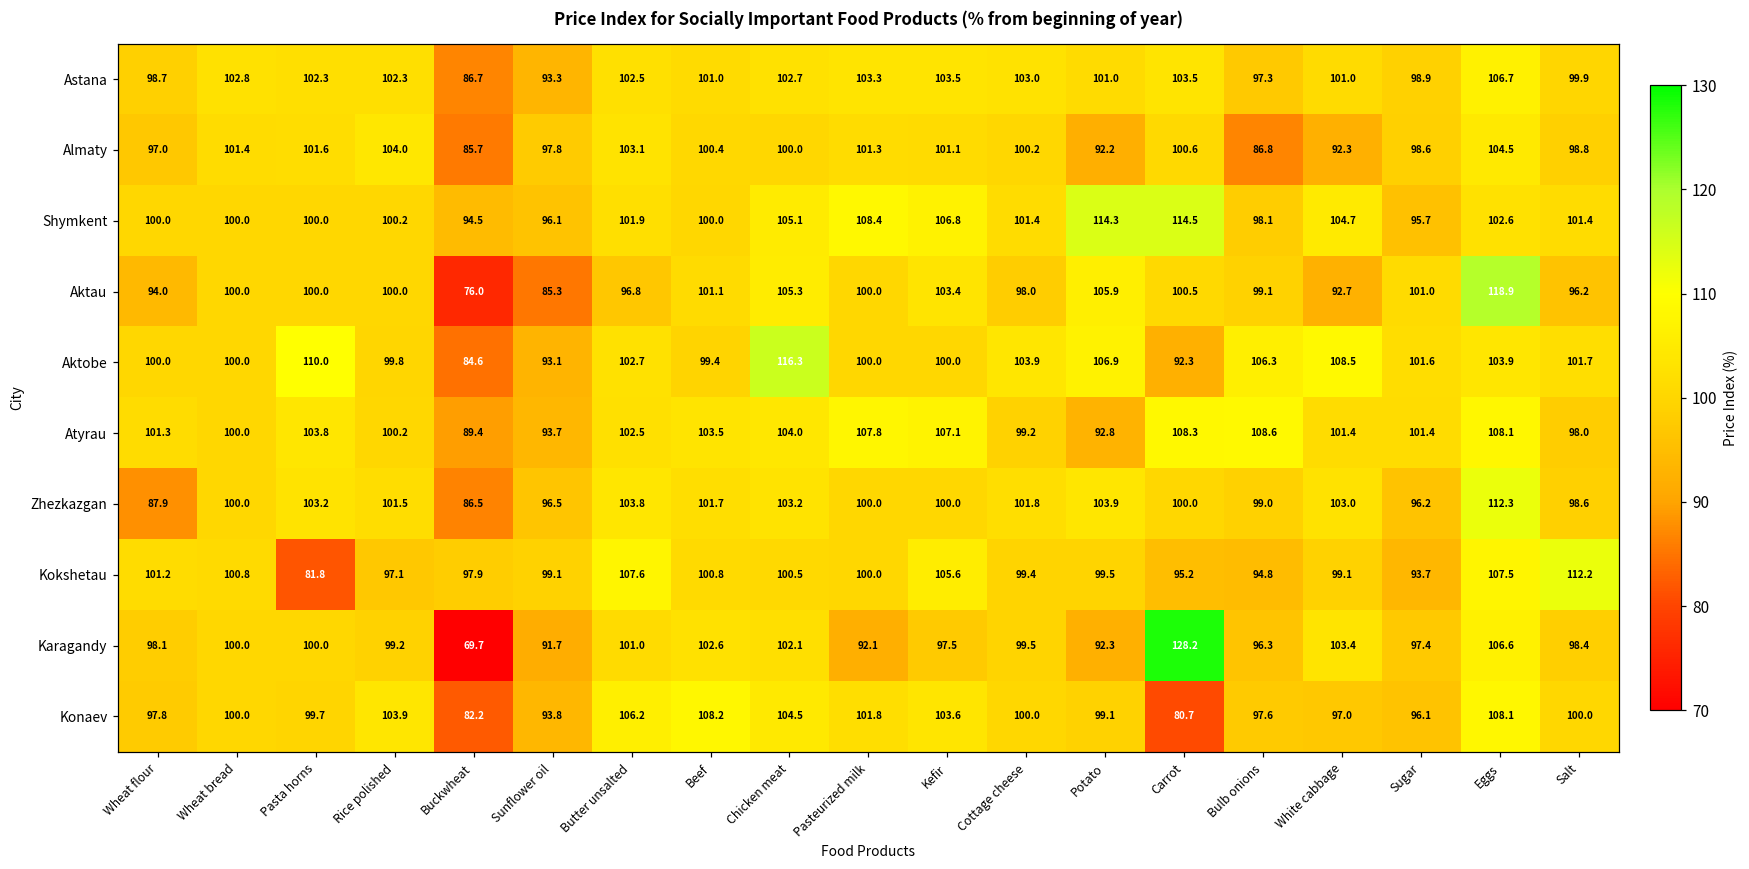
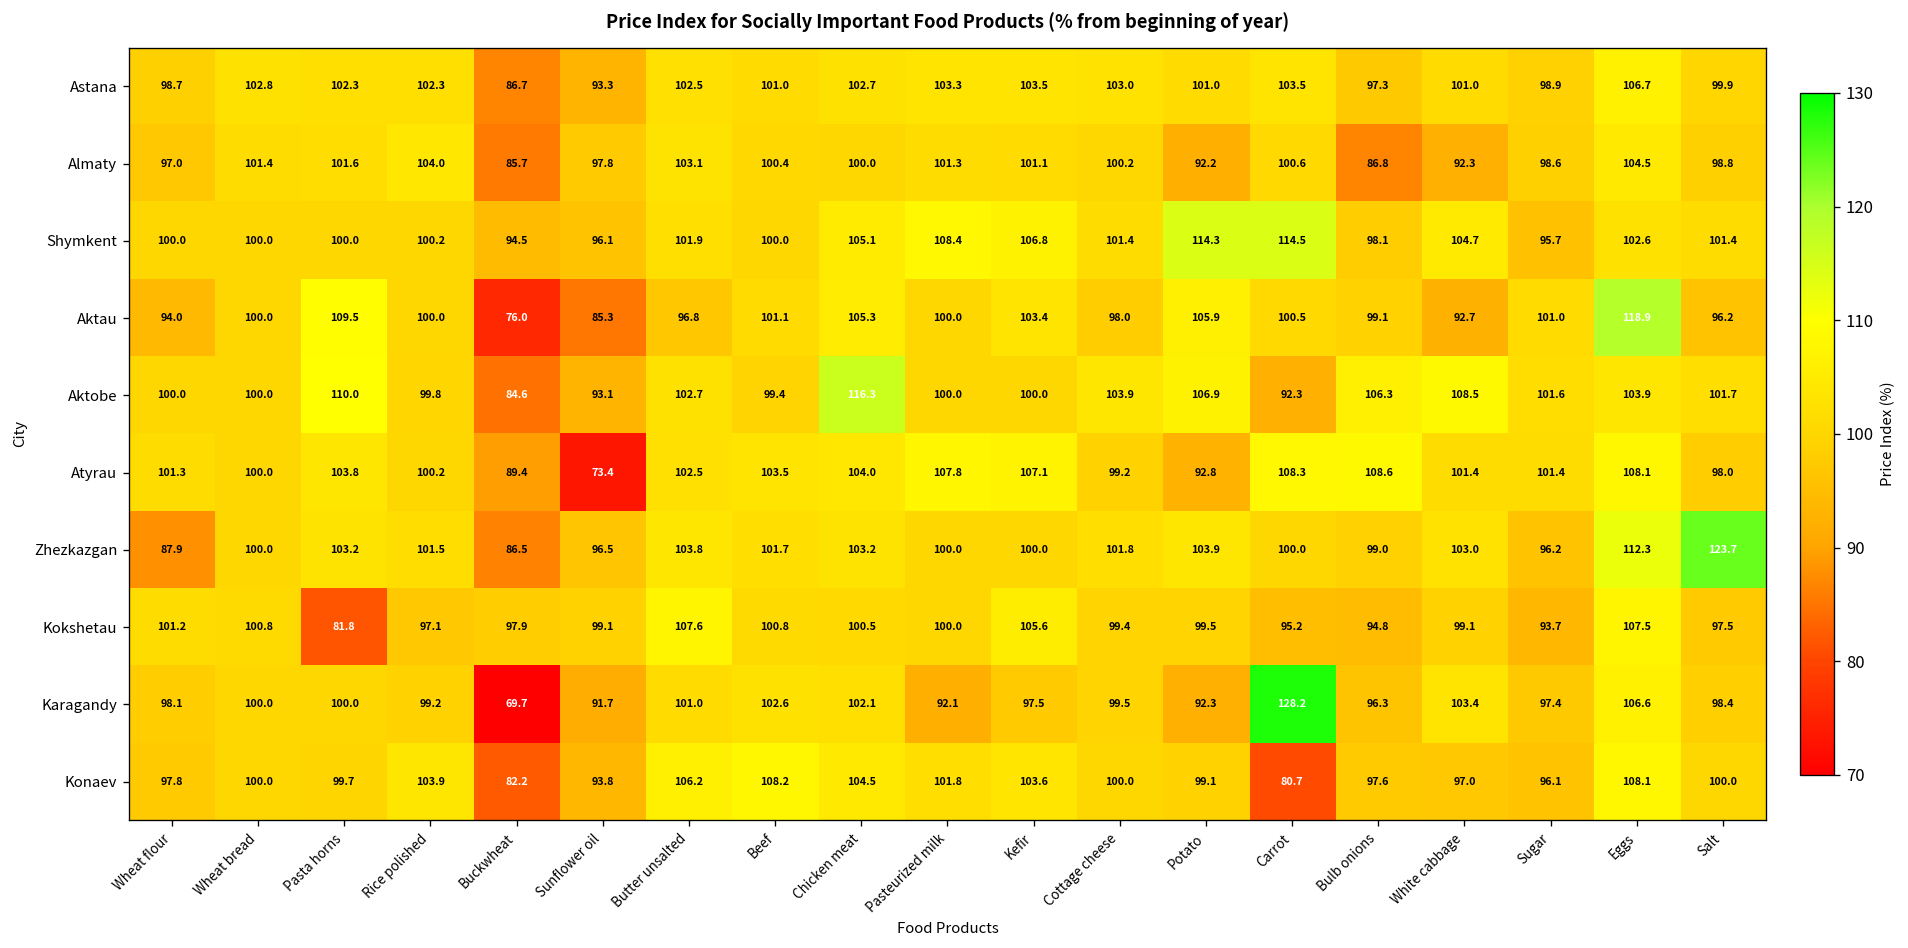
Aktau, Pasta horns: 100.0 -> 109.5
Atyrau, Sunflower oil: 93.7 -> 73.4
Zhezkazgan, Salt: 98.6 -> 123.7
Kokshetau, Salt: 112.2 -> 97.5
